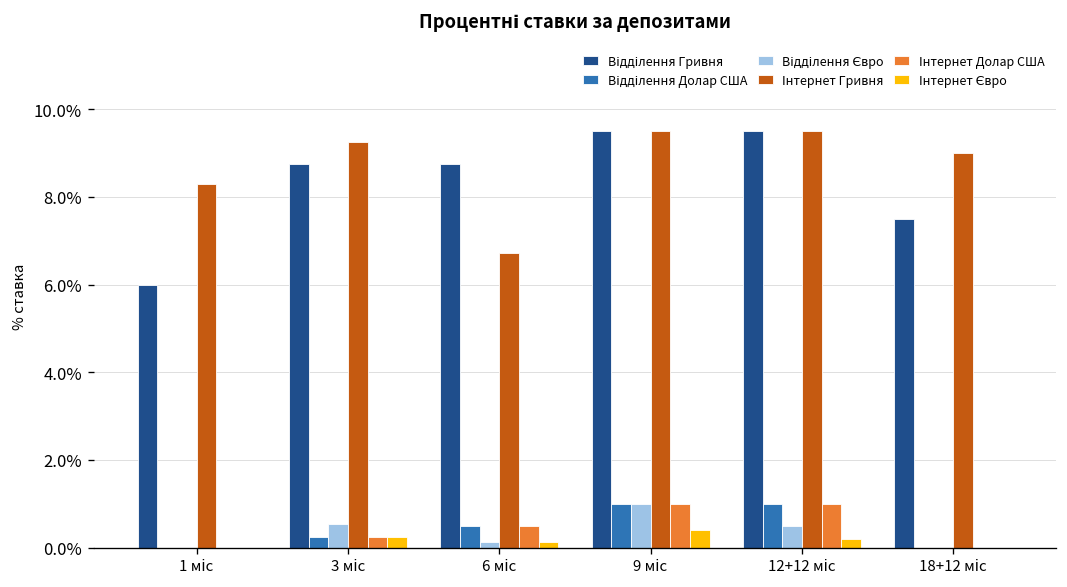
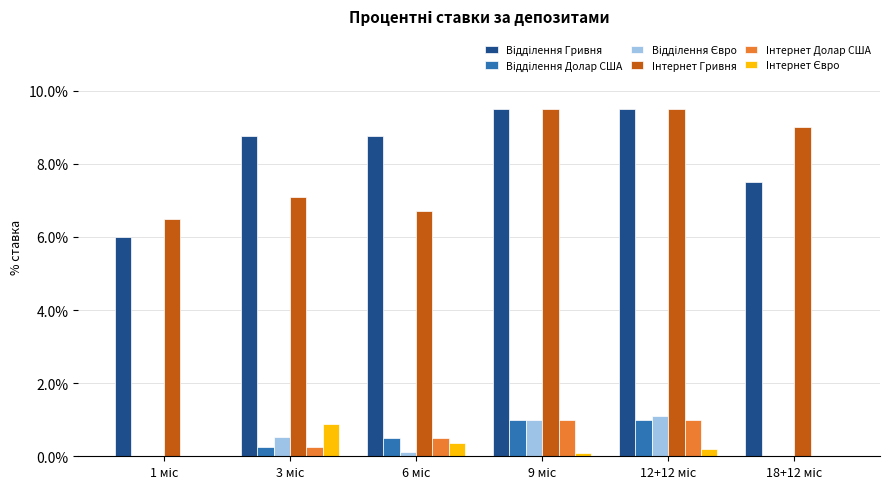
Інтернет Гривня, 1 міс: 8.3% -> 6.5%
Інтернет Гривня, 3 міс: 9.3% -> 7.1%
Інтернет Євро, 3 міс: 0.3% -> 0.9%
Інтернет Євро, 6 міс: 0.1% -> 0.4%
Інтернет Євро, 9 міс: 0.4% -> 0.1%
Відділення Євро, 12+12 міс: 0.5% -> 1.1%
